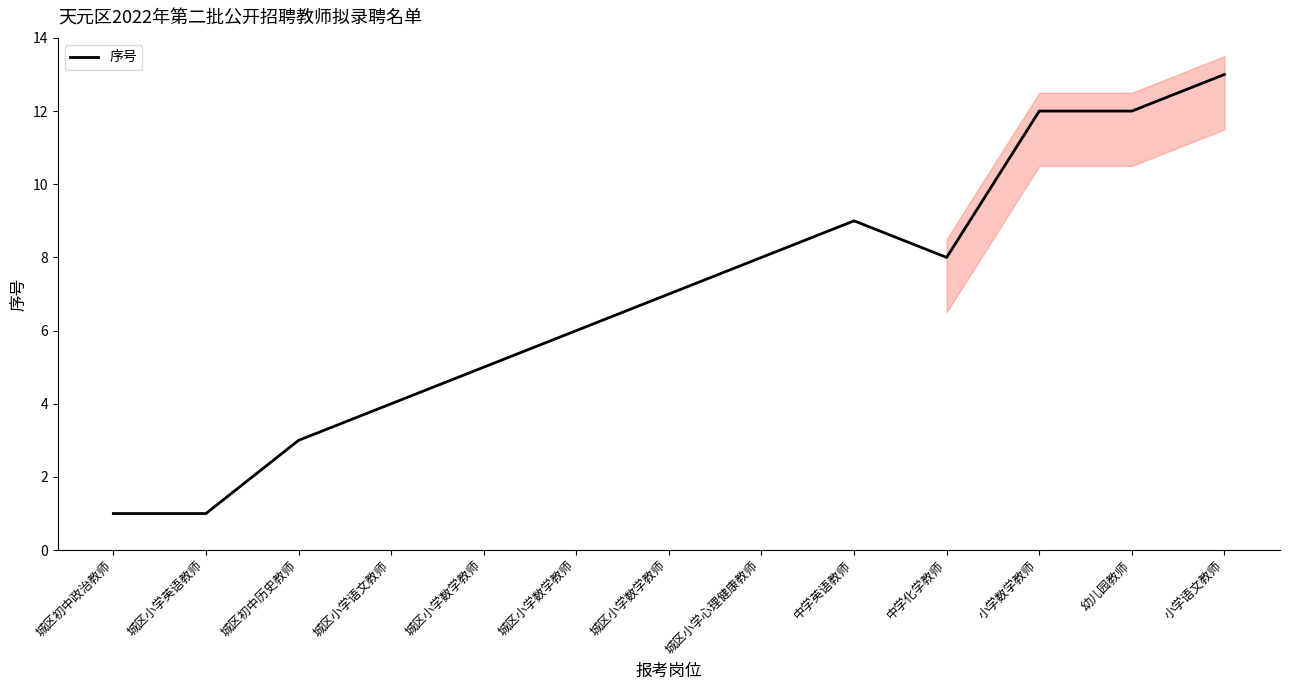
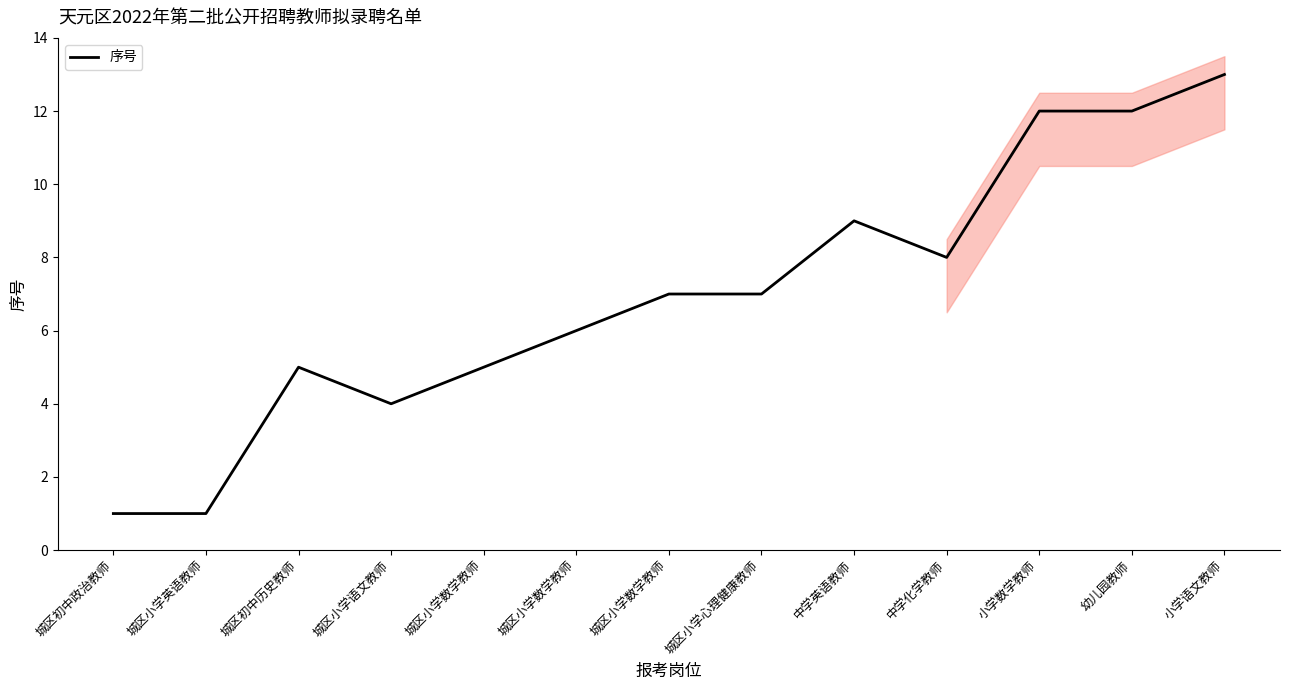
序号, 城区初中历史教师: 3 -> 5
序号, 城区小学心理健康教师: 8 -> 7
